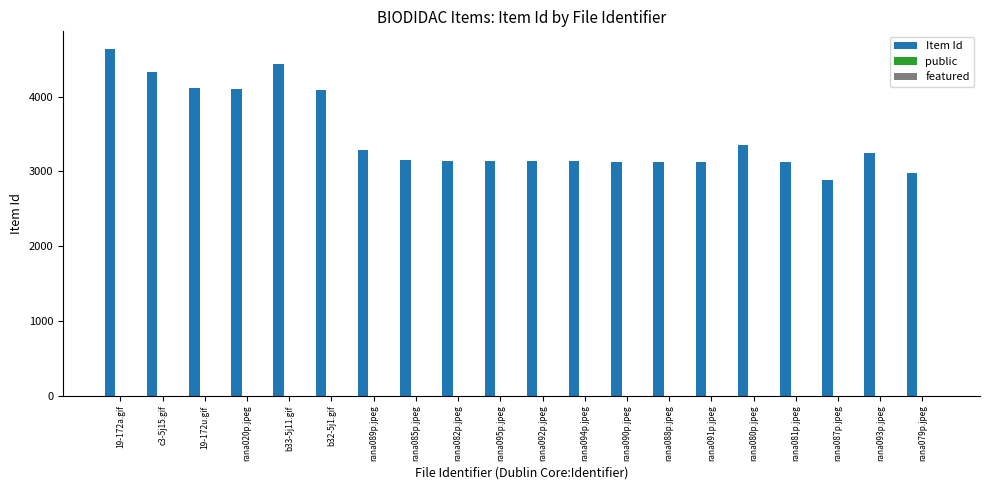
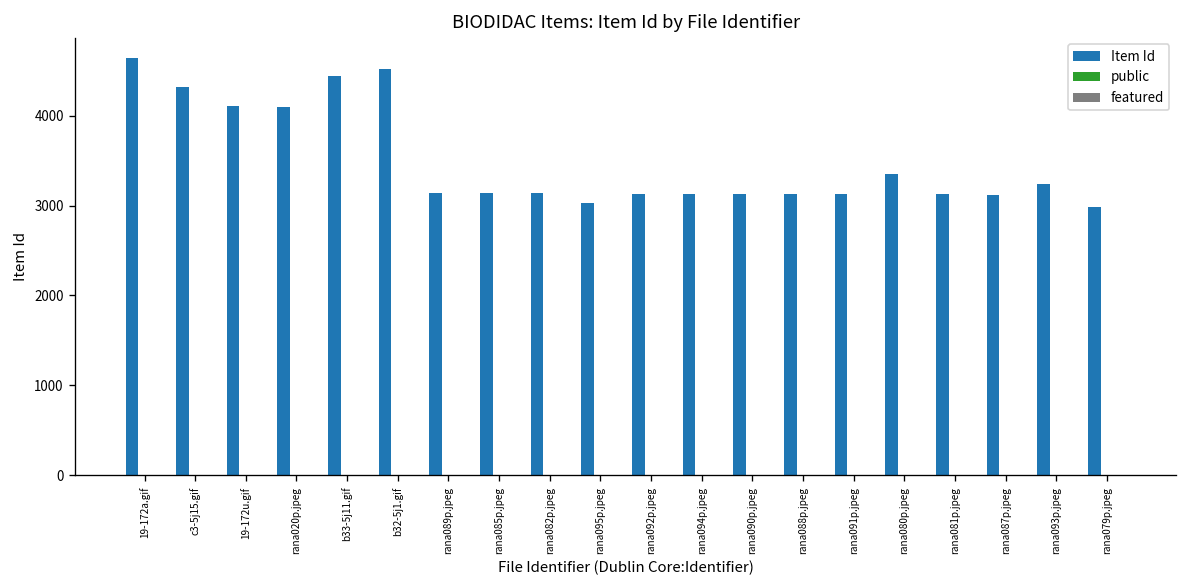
Item Id, b32-5j1.gif: 4100 -> 4500
Item Id, rana089p.jpeg: 3300 -> 3100
Item Id, rana095p.jpeg: 3100 -> 3000
Item Id, rana087p.jpeg: 2900 -> 3100
